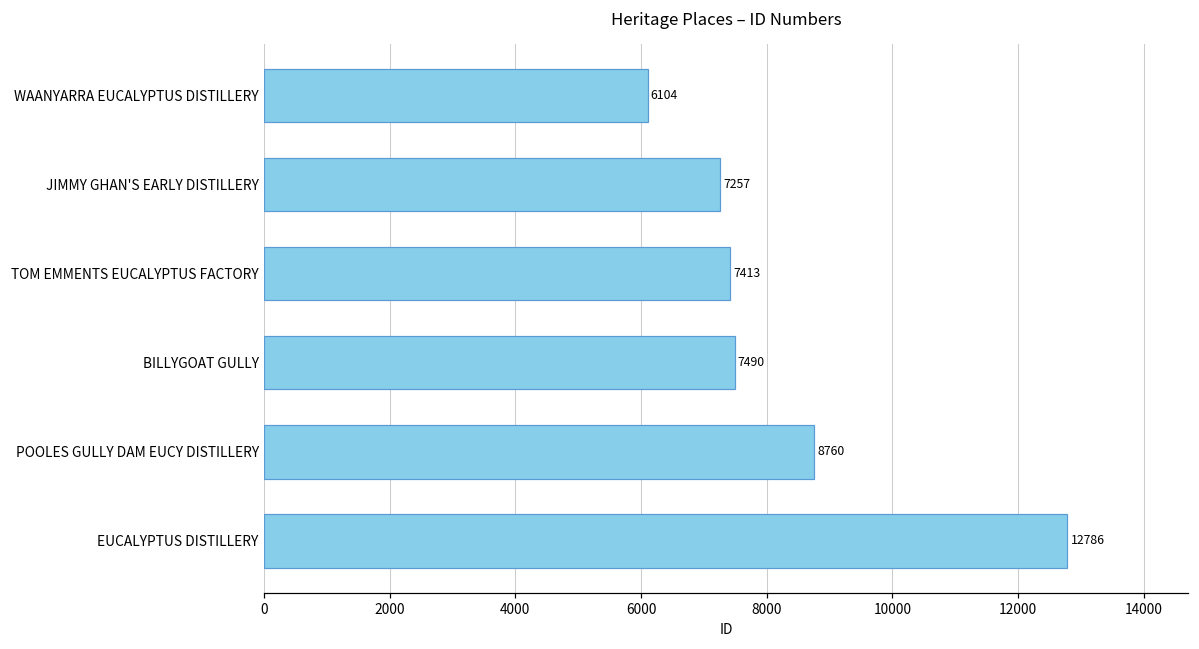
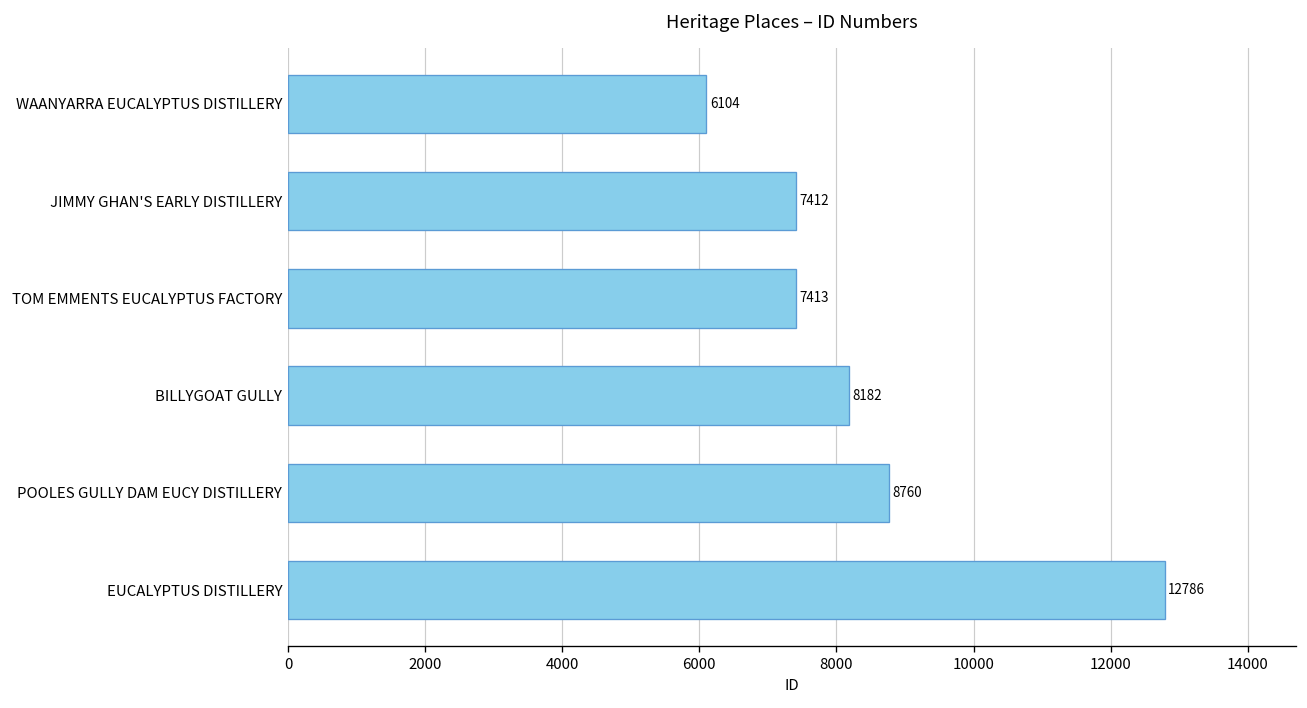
JIMMY GHAN'S EARLY DISTILLERY: 7257 -> 7412
BILLYGOAT GULLY: 7490 -> 8182
